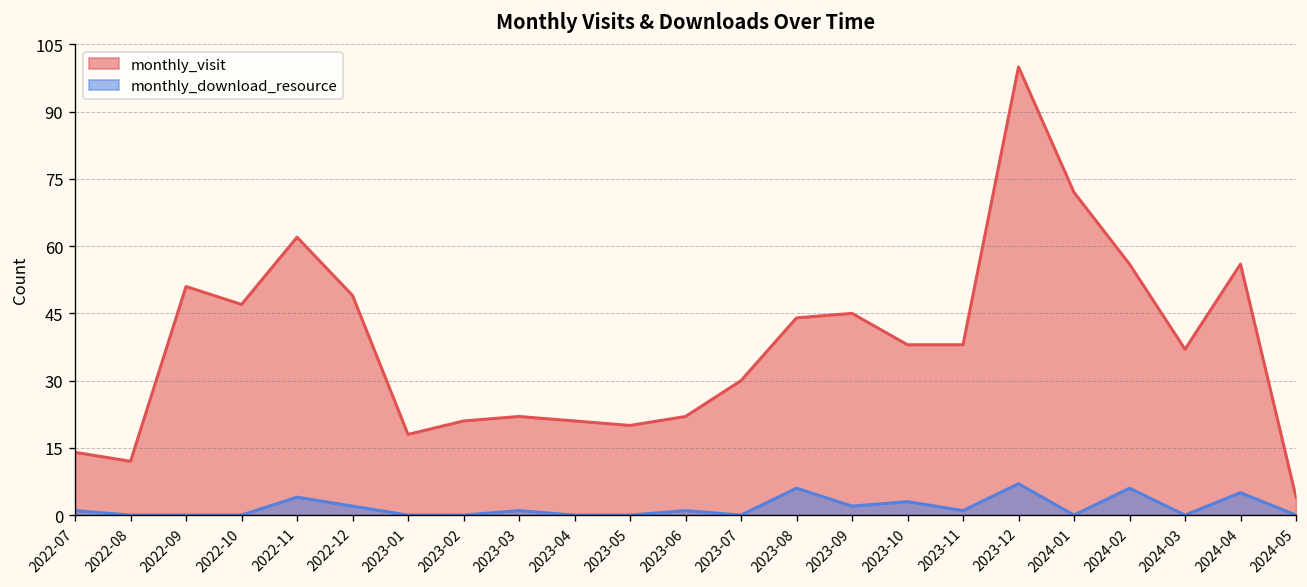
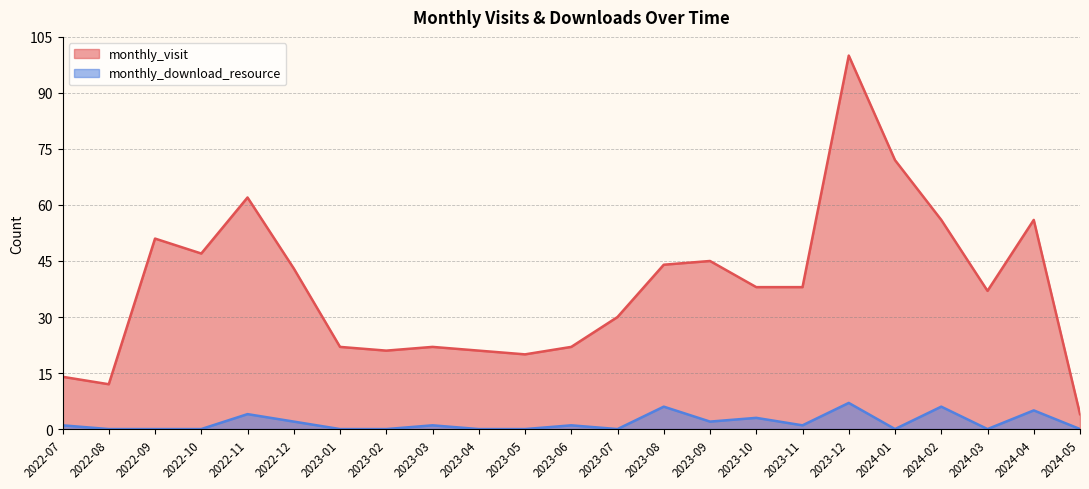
monthly_visit, 2022-12: 49 -> 43
monthly_visit, 2023-01: 18 -> 22
